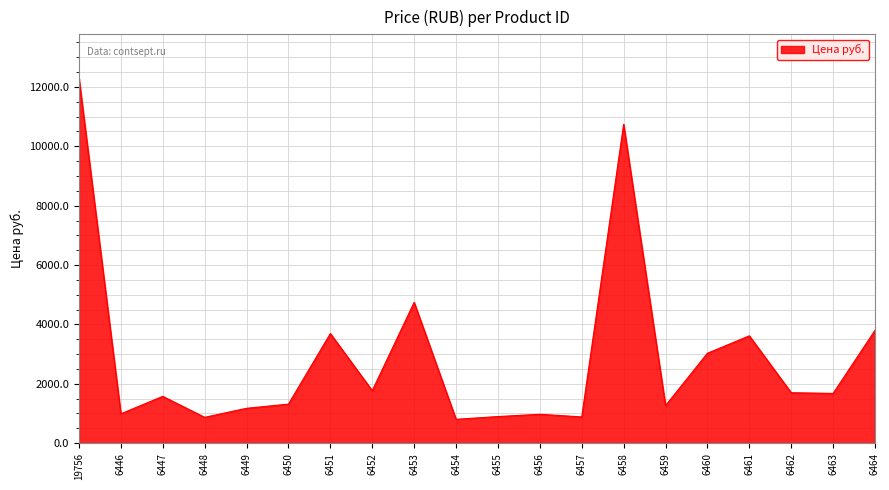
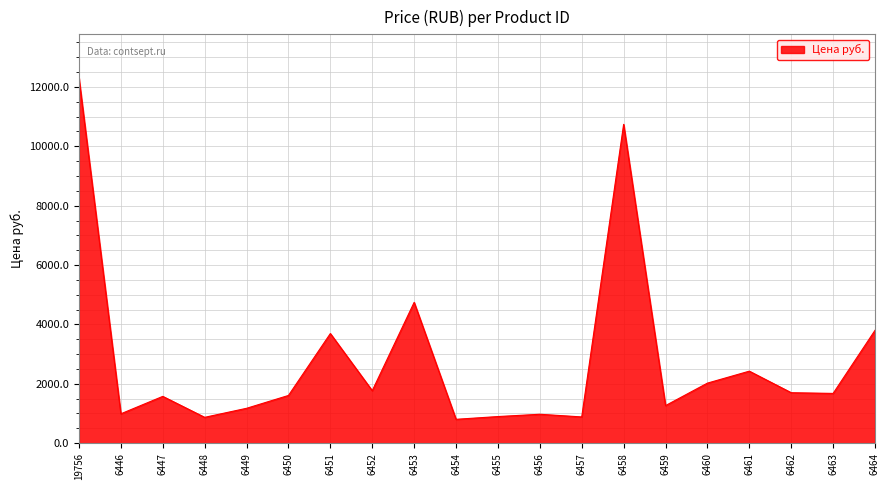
6450: 1300 -> 1600
6460: 3000 -> 2000
6461: 3600 -> 2400
